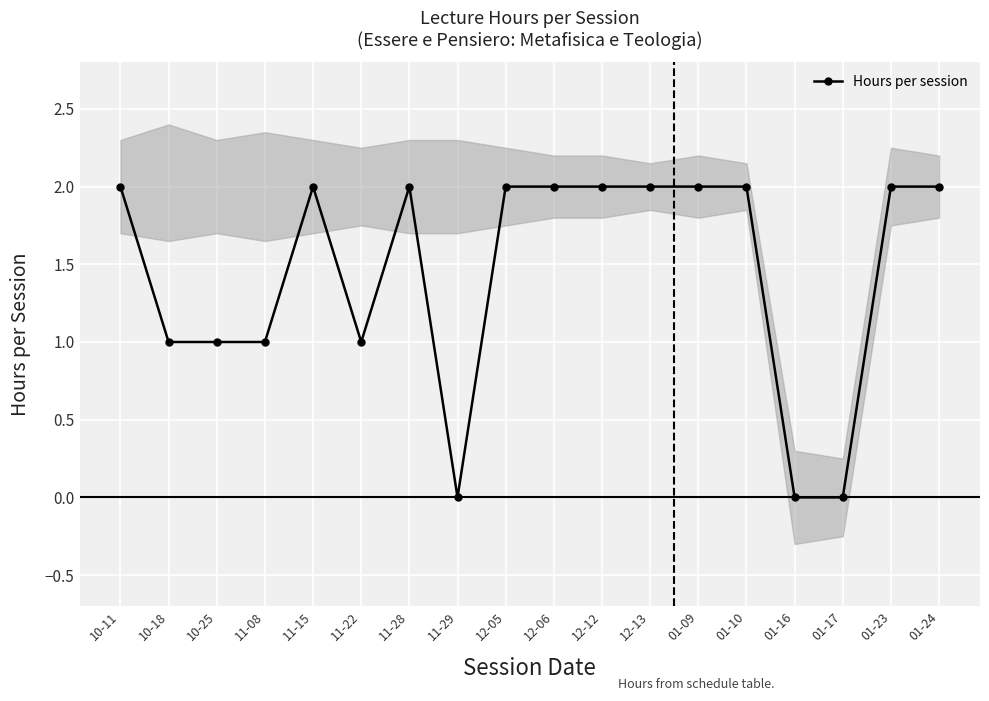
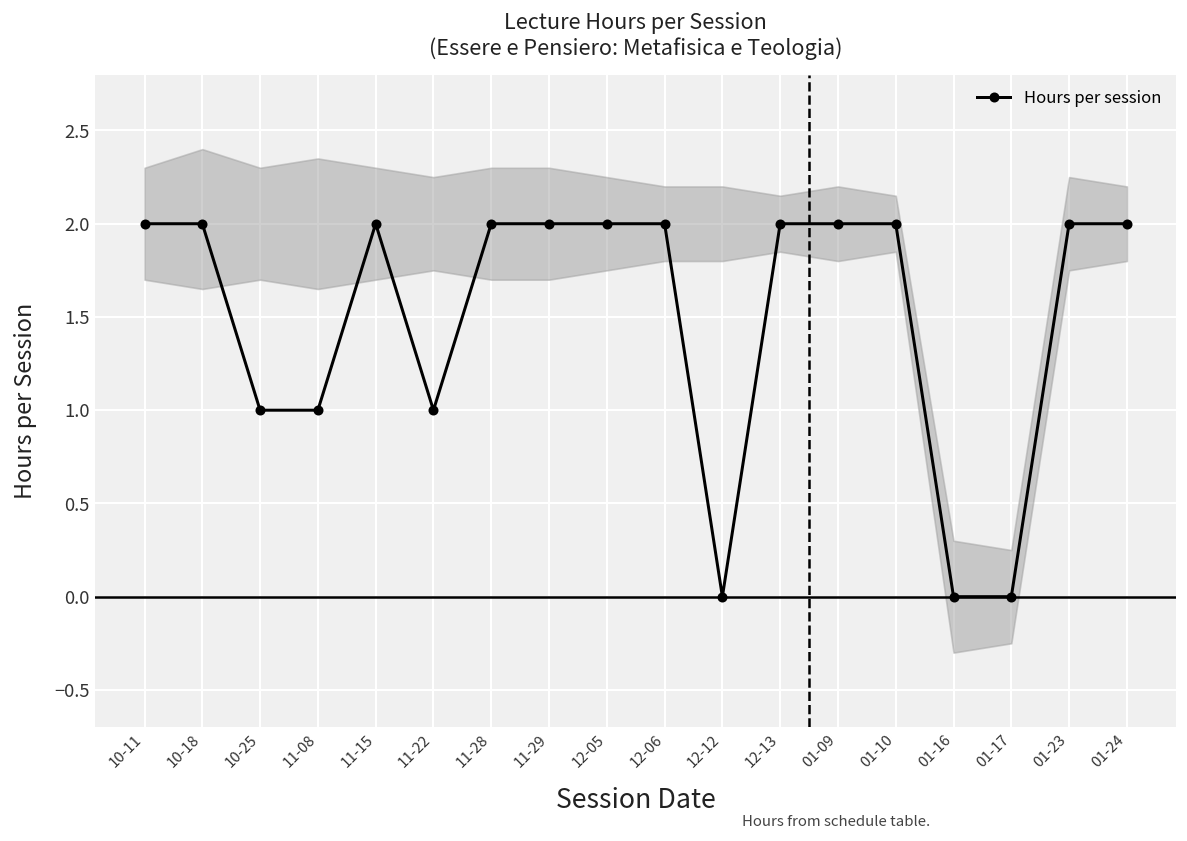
Hours per session, 10-18: 1 -> 2
Hours per session, 11-29: 0 -> 2
Hours per session, 12-12: 2 -> 0
